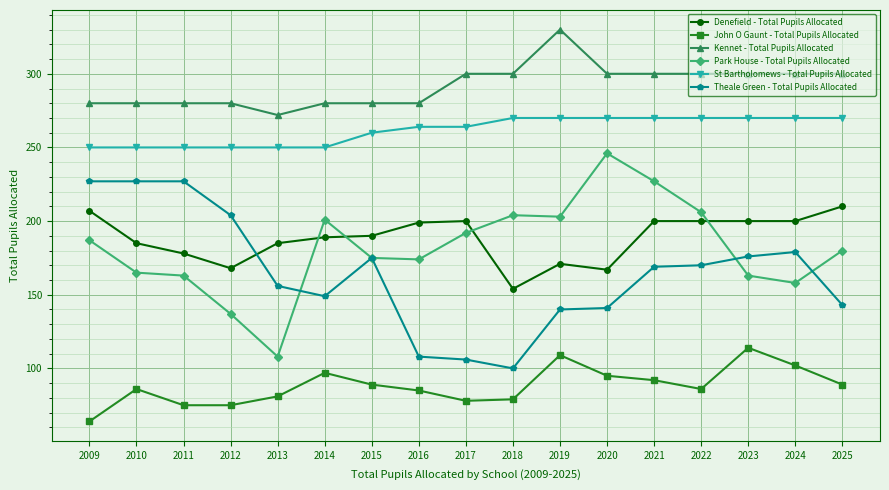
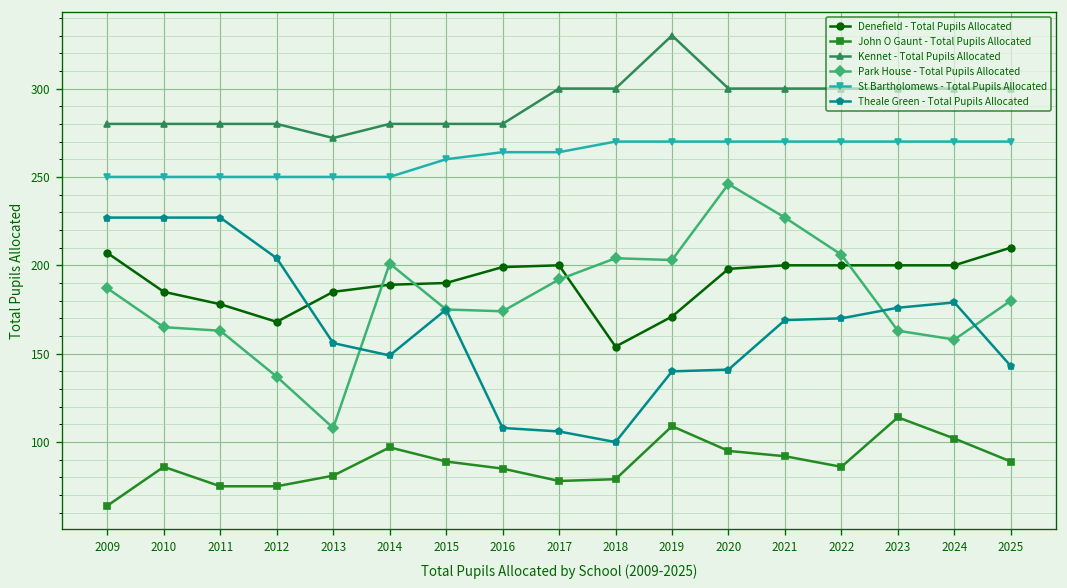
Denefield - Total Pupils Allocated, 2020: 167 -> 198
